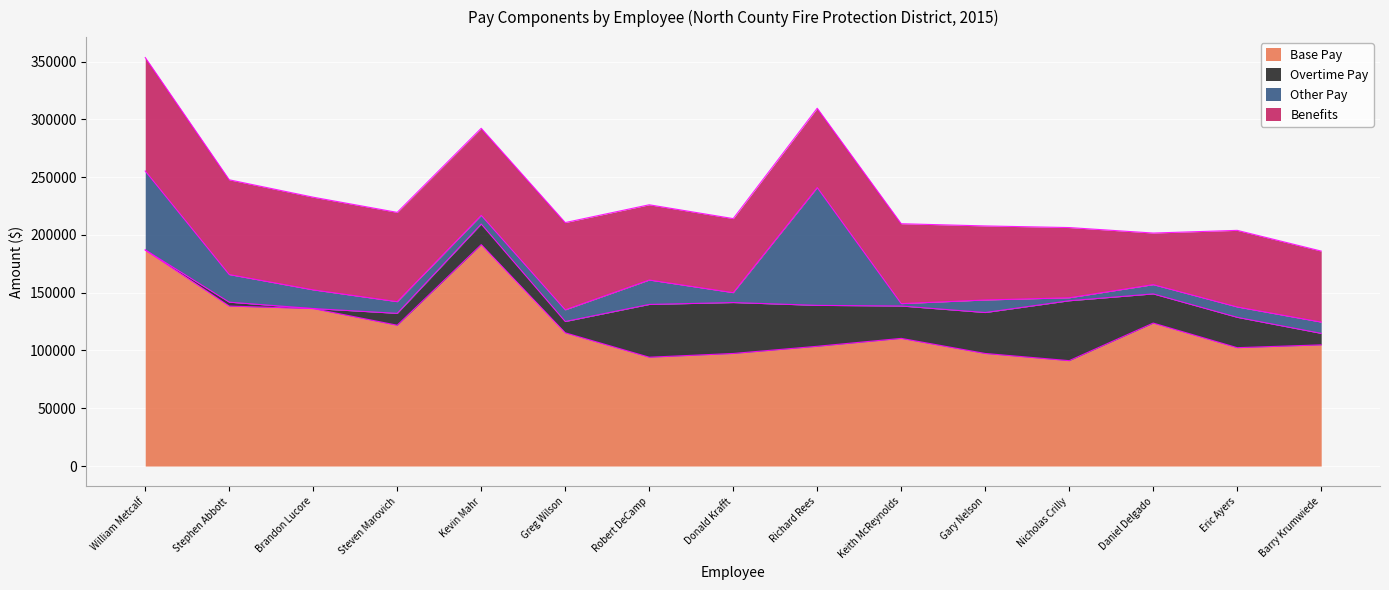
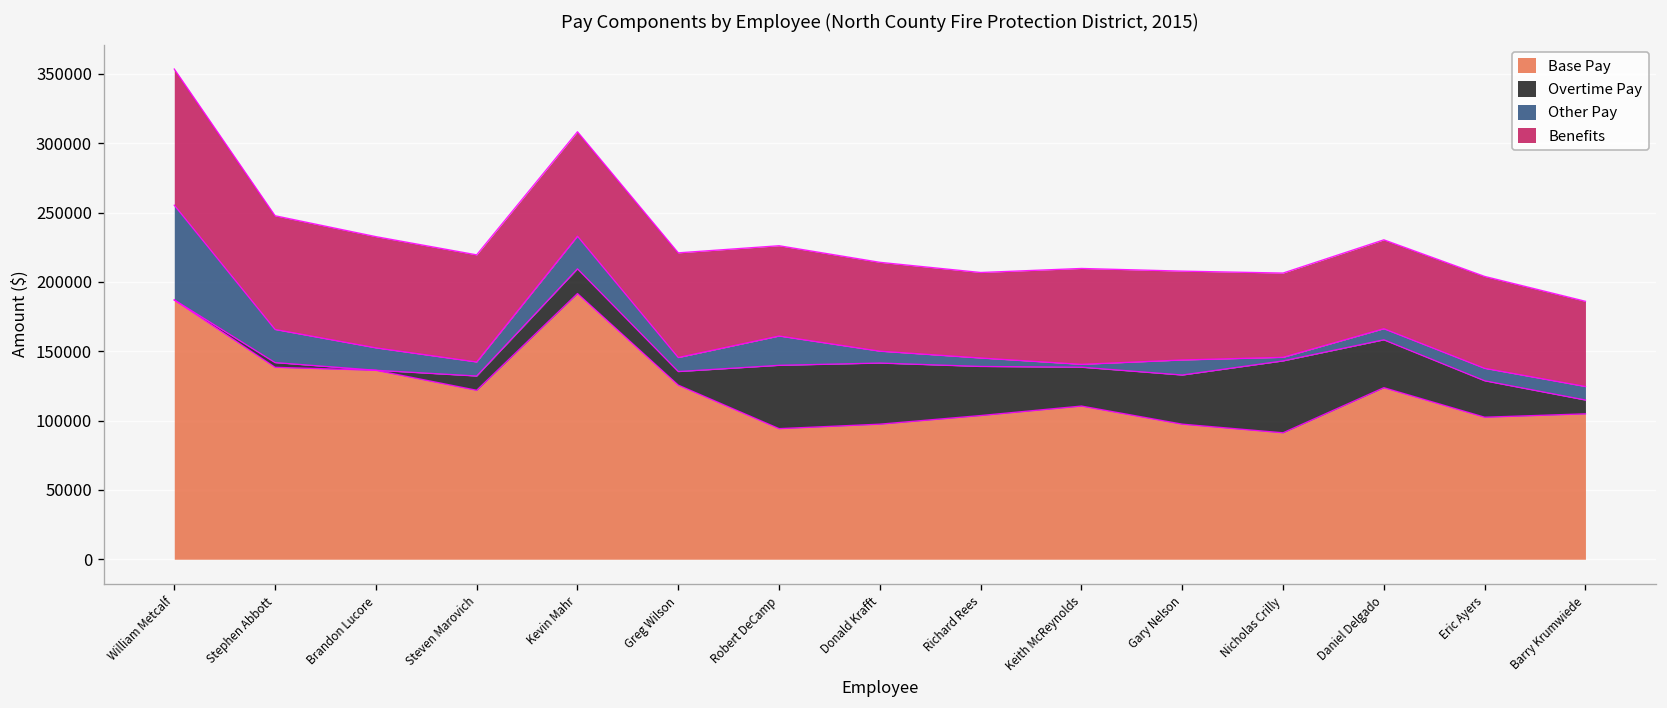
Other Pay, Kevin Mahr: 8000 -> 24000
Base Pay, Greg Wilson: 115000 -> 126000
Other Pay, Richard Rees: 102000 -> 6000
Benefits, Richard Rees: 69000 -> 62000
Overtime Pay, Daniel Delgado: 25000 -> 35000
Benefits, Daniel Delgado: 45000 -> 64000
